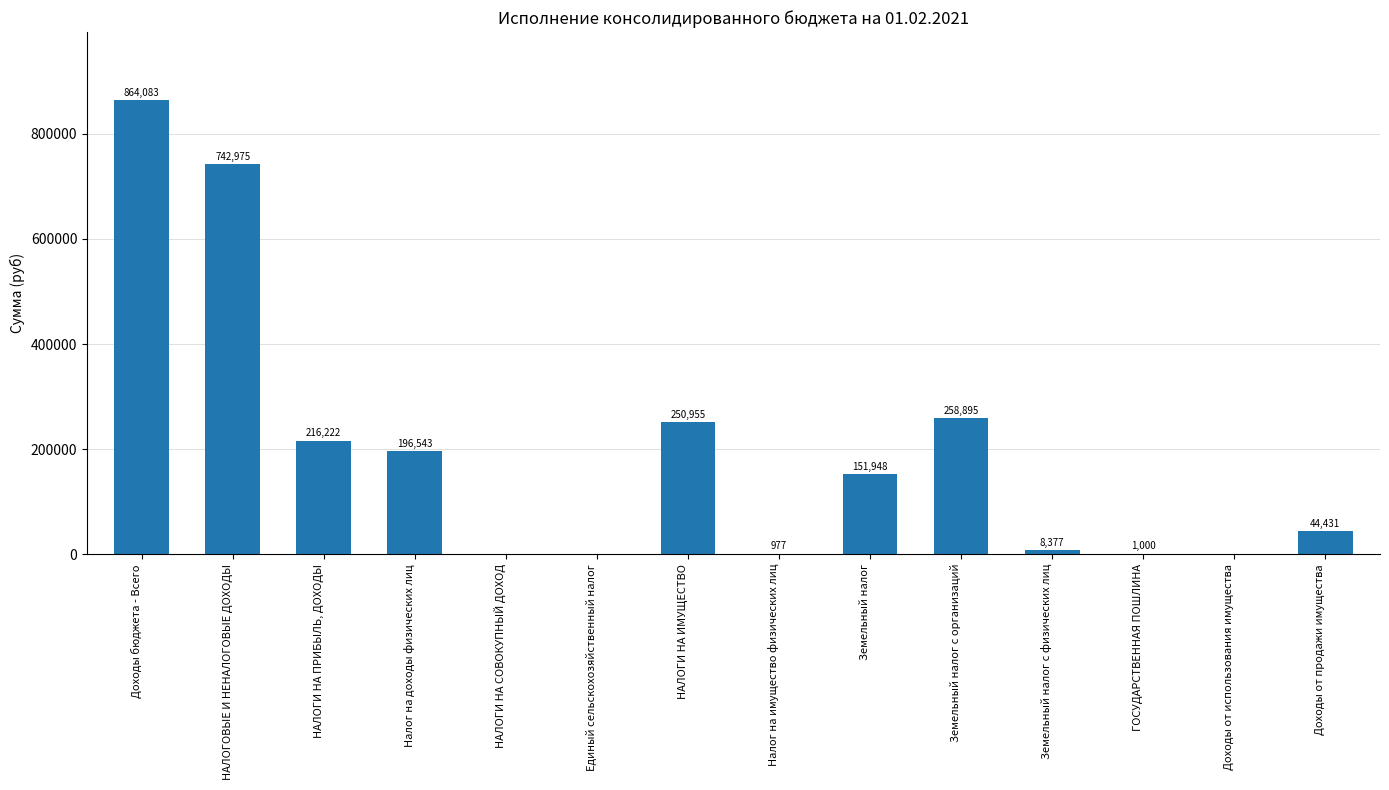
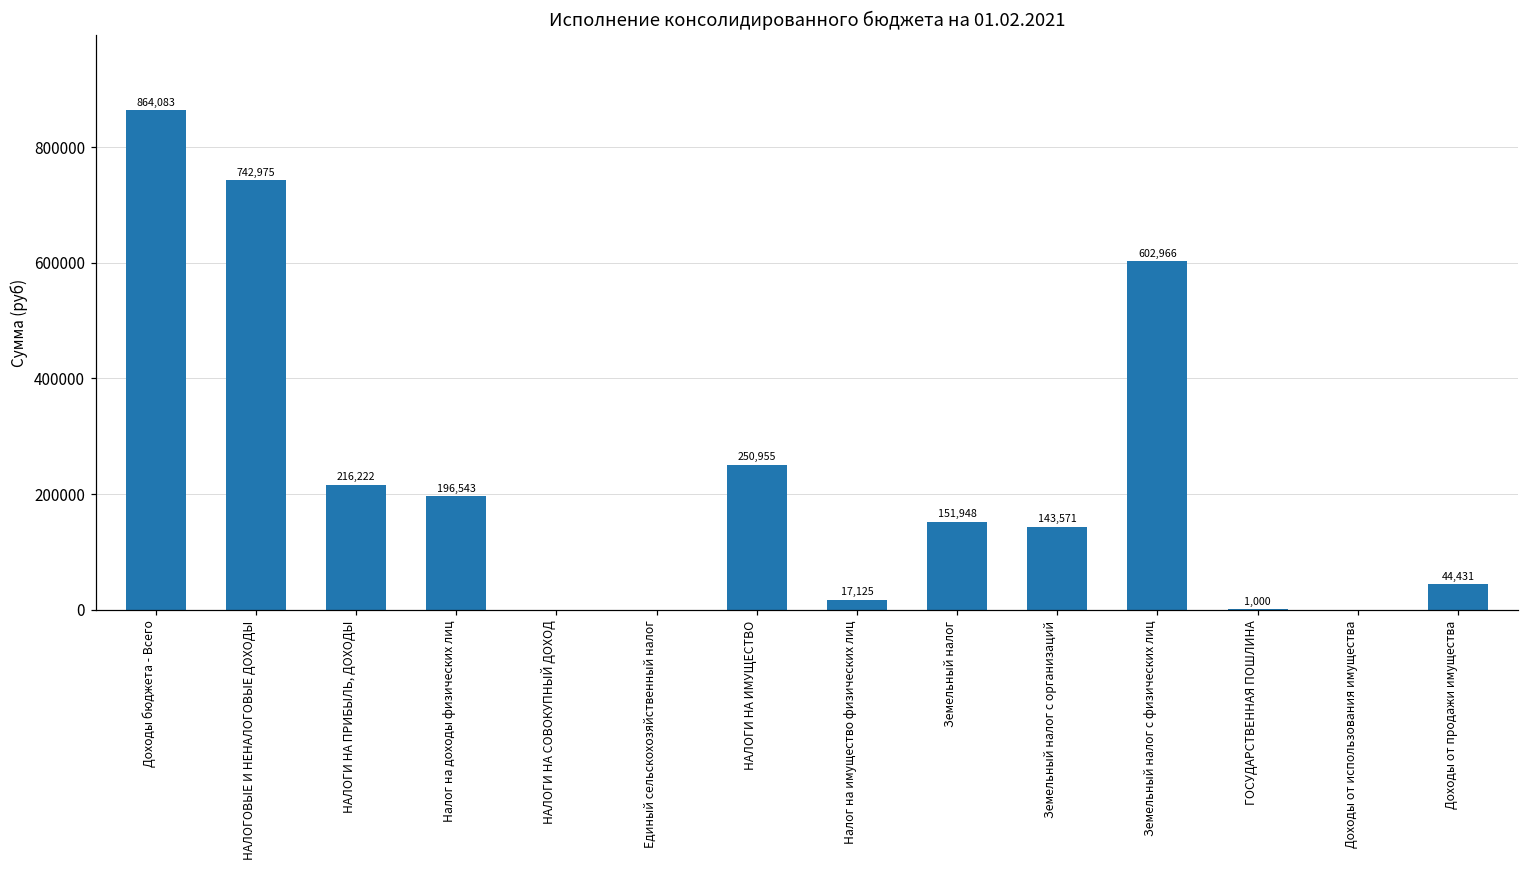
Налог на имущество физических лиц: 977 -> 17,125
Земельный налог с организаций: 258,895 -> 143,571
Земельный налог с физических лиц: 8,377 -> 602,966
